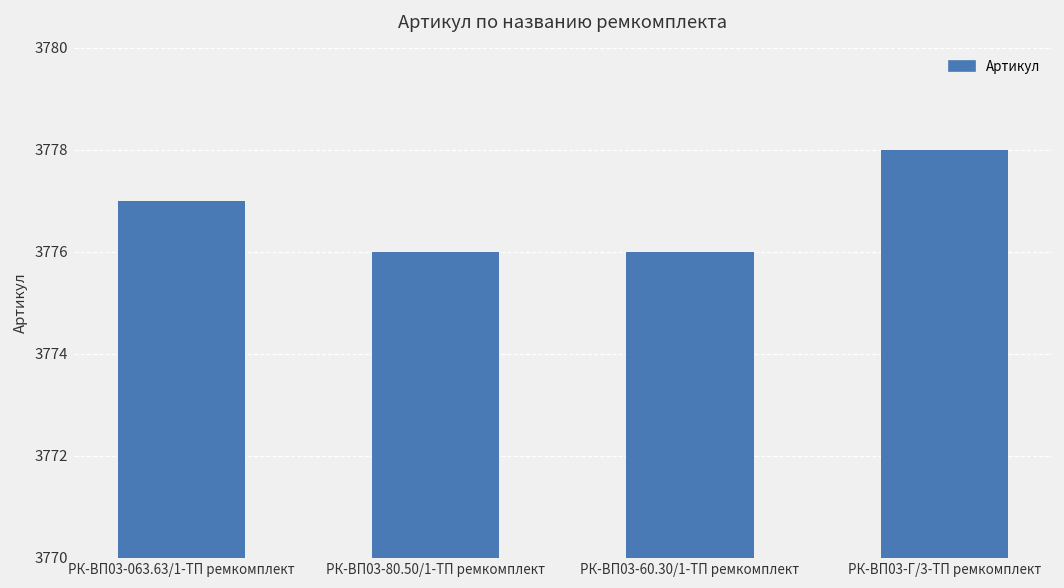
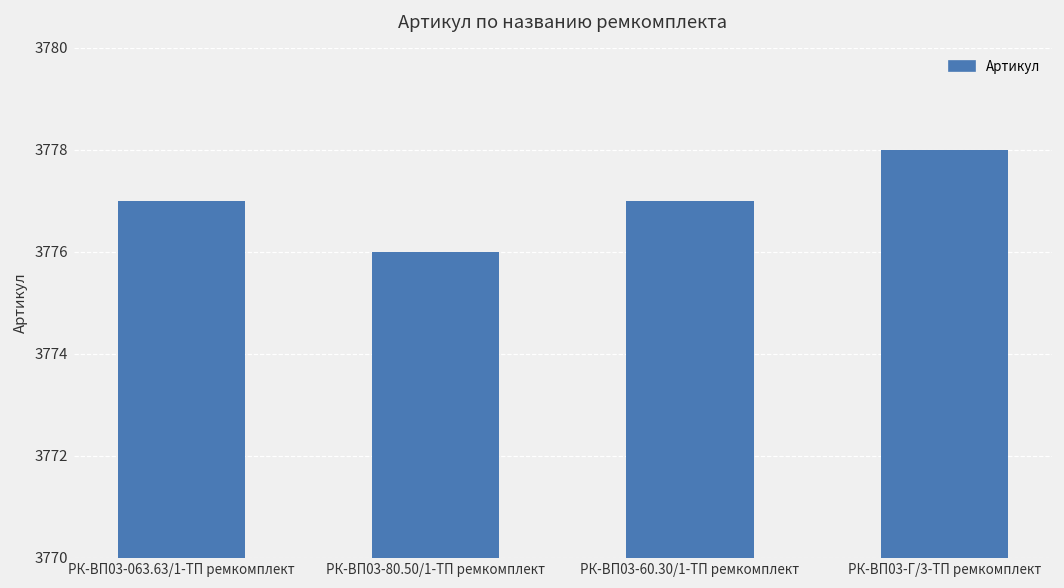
РК-ВП03-60.30/1-ТП ремкомплект: 3776 -> 3777
